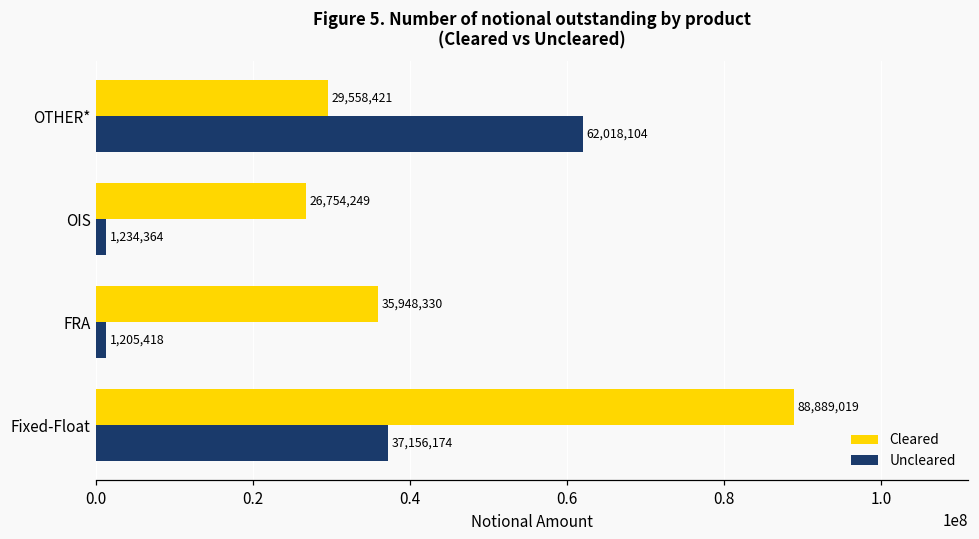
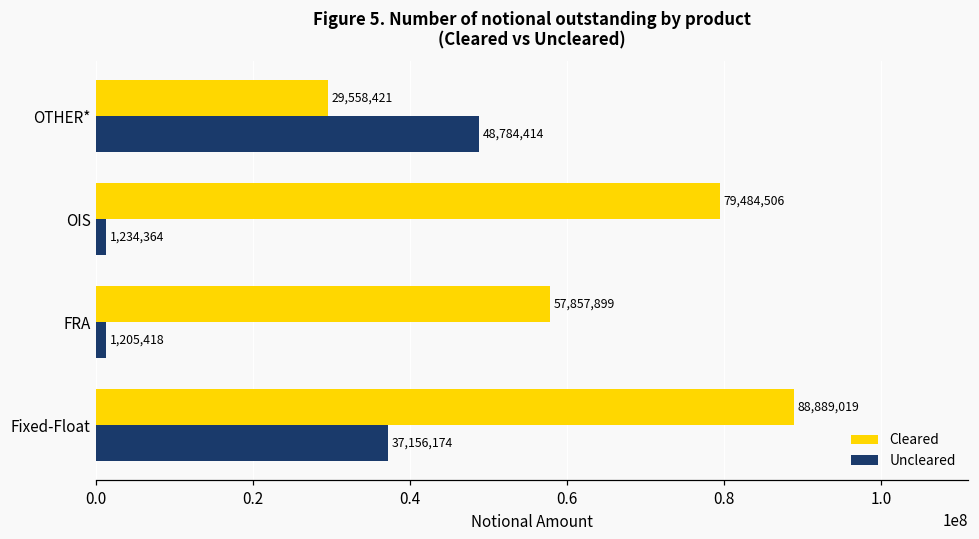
Uncleared, OTHER*: 62,018,104 -> 48,784,414
Cleared, OIS: 26,754,249 -> 79,484,506
Cleared, FRA: 35,948,330 -> 57,857,899
